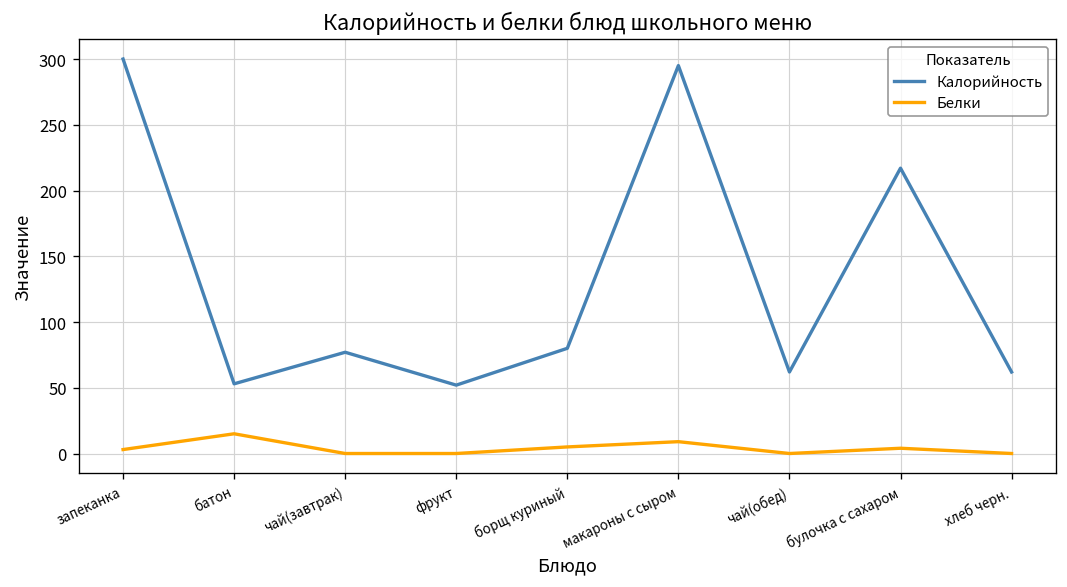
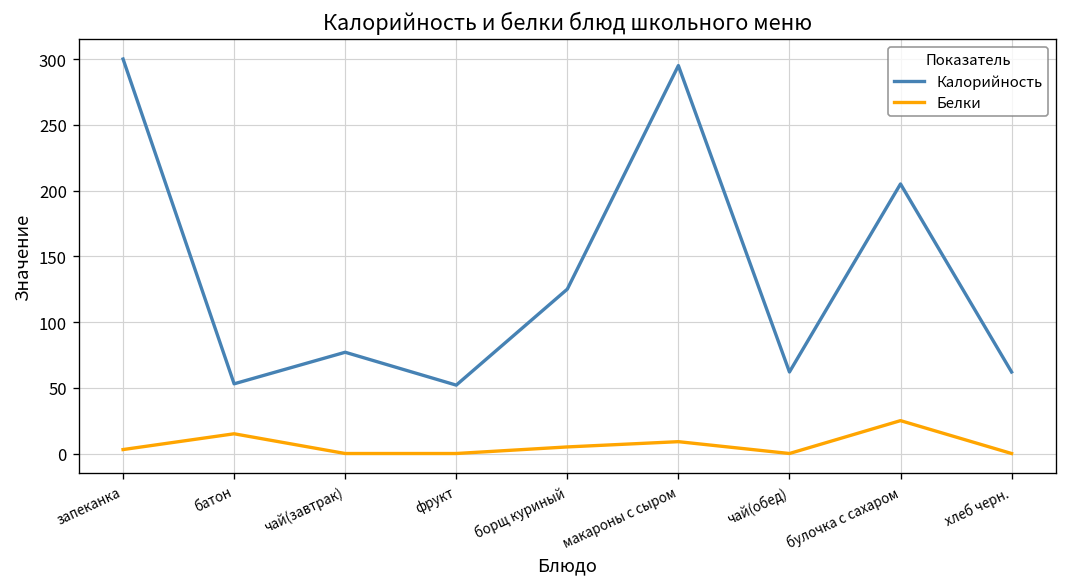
Калорийность, борщ куриный: 80 -> 125
Калорийность, булочка с сахаром: 217 -> 205
Белки, булочка с сахаром: 4 -> 25
